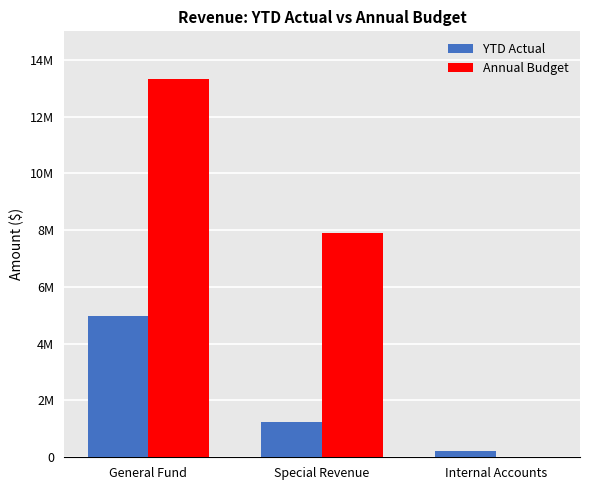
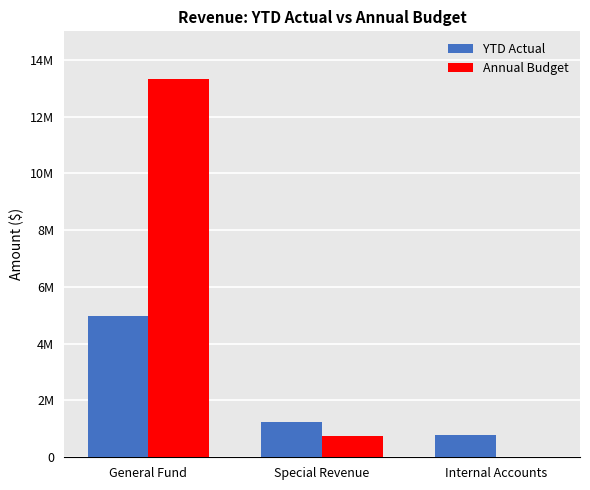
Annual Budget, Special Revenue: 7900000 -> 800000
YTD Actual, Internal Accounts: 200000 -> 800000
